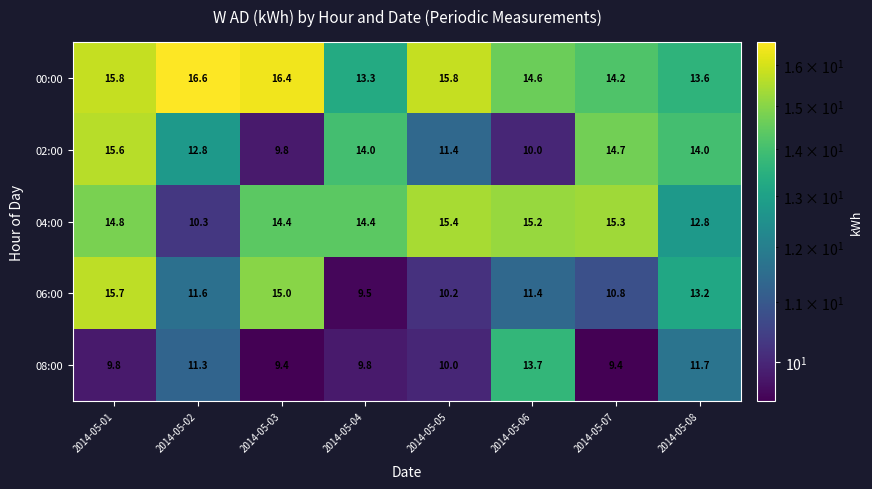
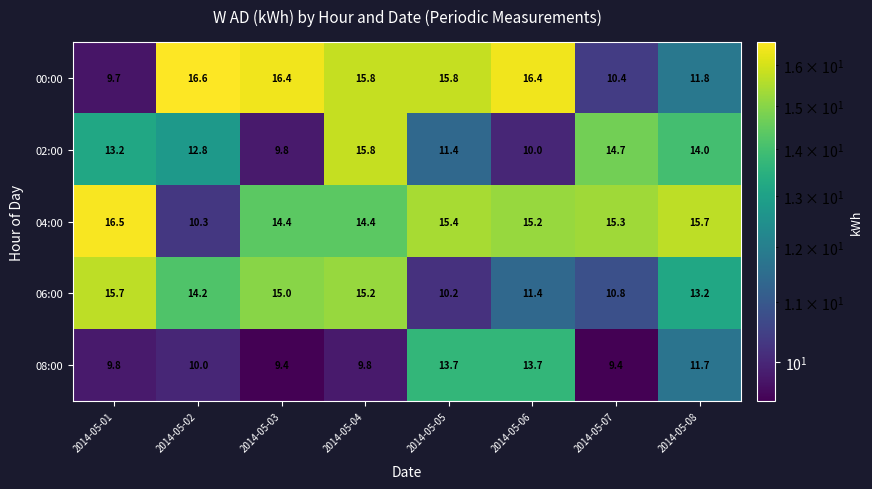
00:00, 2014-05-01: 15.8 -> 9.7
00:00, 2014-05-04: 13.3 -> 15.8
00:00, 2014-05-06: 14.6 -> 16.4
00:00, 2014-05-07: 14.2 -> 10.4
00:00, 2014-05-08: 13.6 -> 11.8
02:00, 2014-05-01: 15.6 -> 13.2
02:00, 2014-05-04: 14.0 -> 15.8
04:00, 2014-05-01: 14.8 -> 16.5
04:00, 2014-05-08: 12.8 -> 15.7
06:00, 2014-05-02: 11.6 -> 14.2
06:00, 2014-05-04: 9.5 -> 15.2
08:00, 2014-05-02: 11.3 -> 10.0
08:00, 2014-05-05: 10.0 -> 13.7
